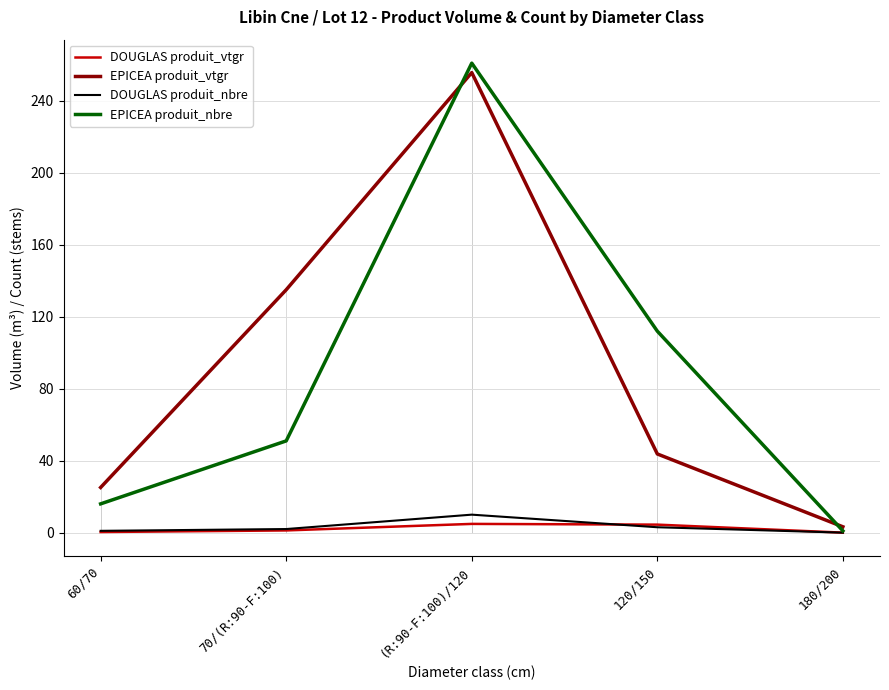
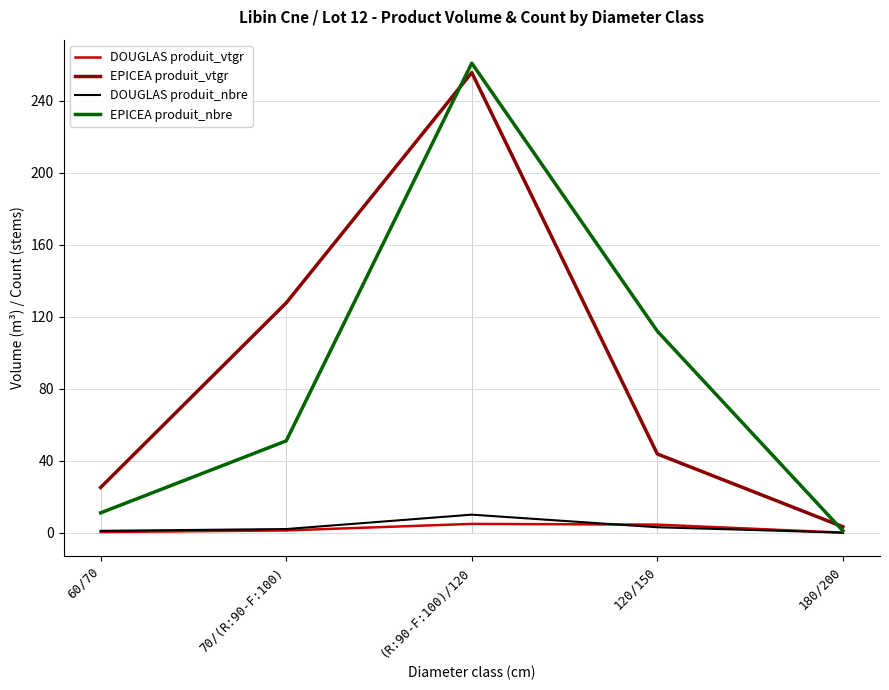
EPICEA produit_nbre, 60/70: 16 -> 11
EPICEA produit_vtgr, 70/(R:90-F:100): 135 -> 128
